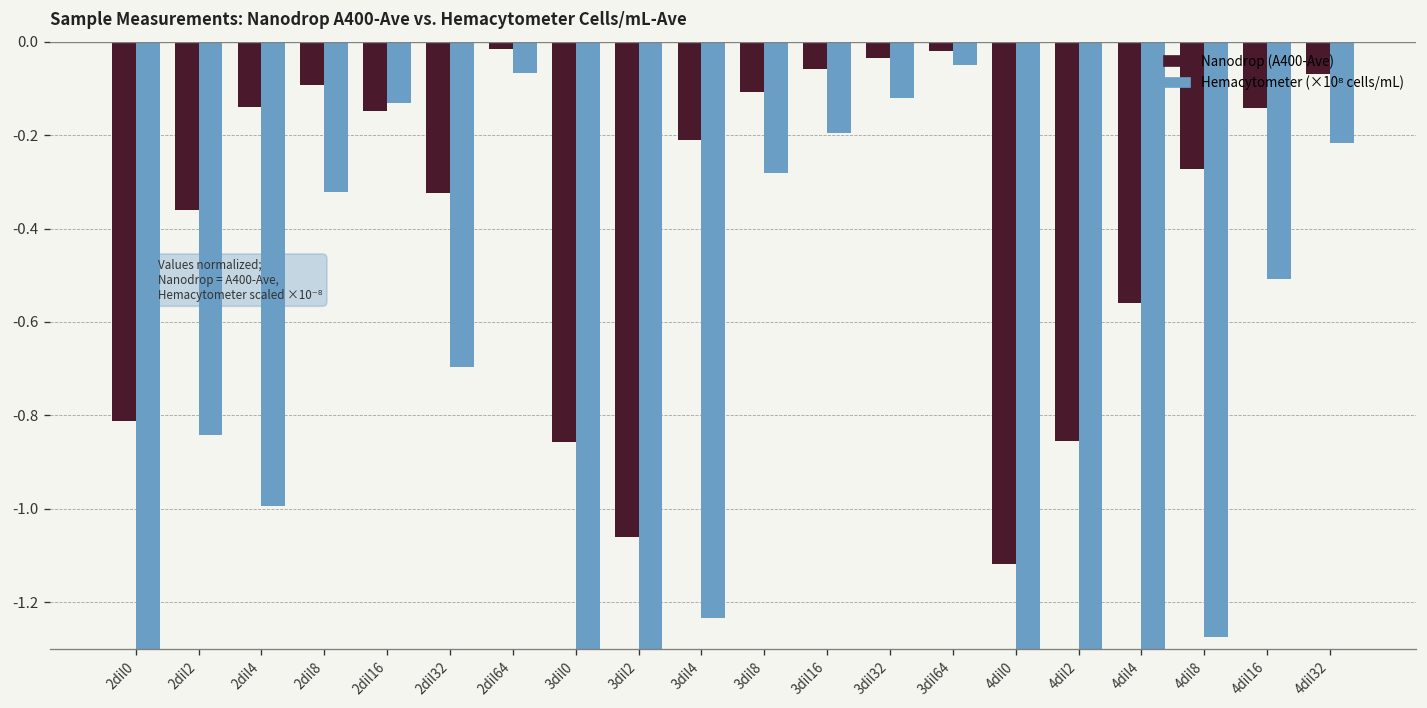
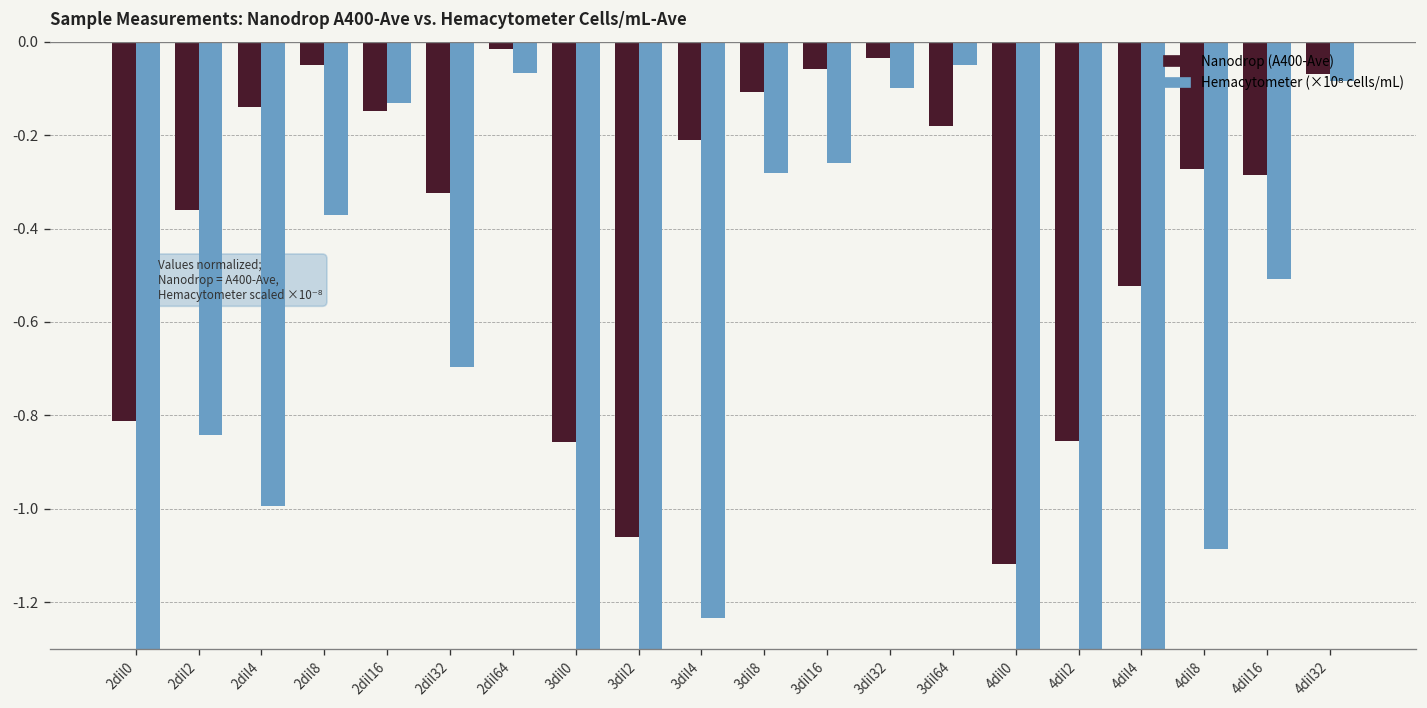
Nanodrop (A400-Ave), 2dil8: -0.09 -> -0.05
Hemacytometer (×10⁸ cells/mL), 2dil8: -0.32 -> -0.37
Hemacytometer (×10⁸ cells/mL), 3dil16: -0.20 -> -0.26
Hemacytometer (×10⁸ cells/mL), 3dil32: -0.12 -> -0.10
Nanodrop (A400-Ave), 3dil64: -0.02 -> -0.18
Nanodrop (A400-Ave), 4dil4: -0.56 -> -0.52
Hemacytometer (×10⁸ cells/mL), 4dil8: -1.28 -> -1.09
Nanodrop (A400-Ave), 4dil16: -0.14 -> -0.28
Hemacytometer (×10⁸ cells/mL), 4dil32: -0.22 -> -0.08
